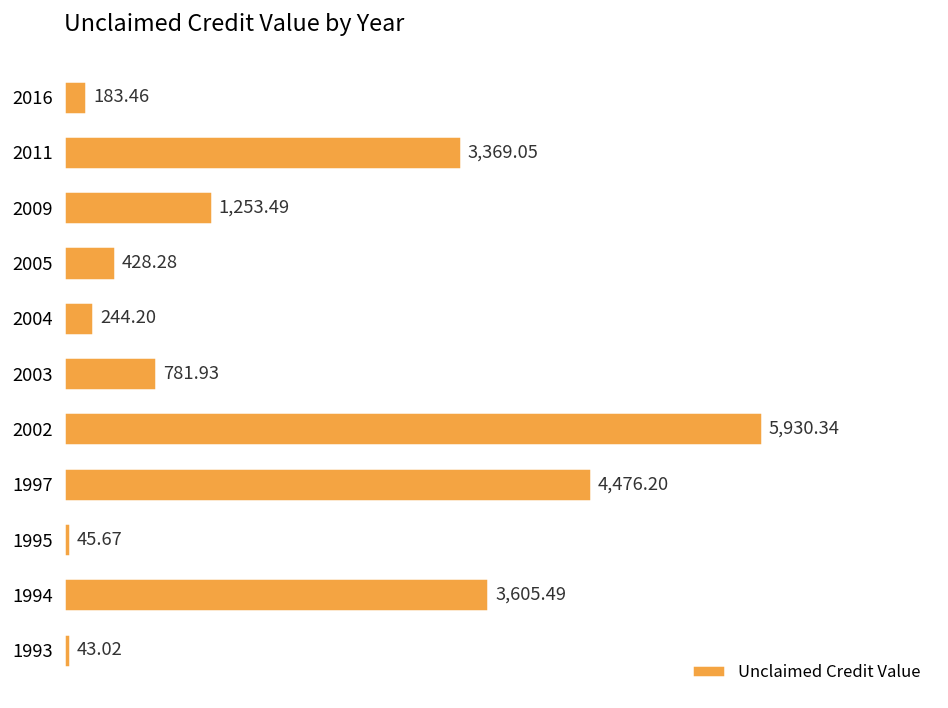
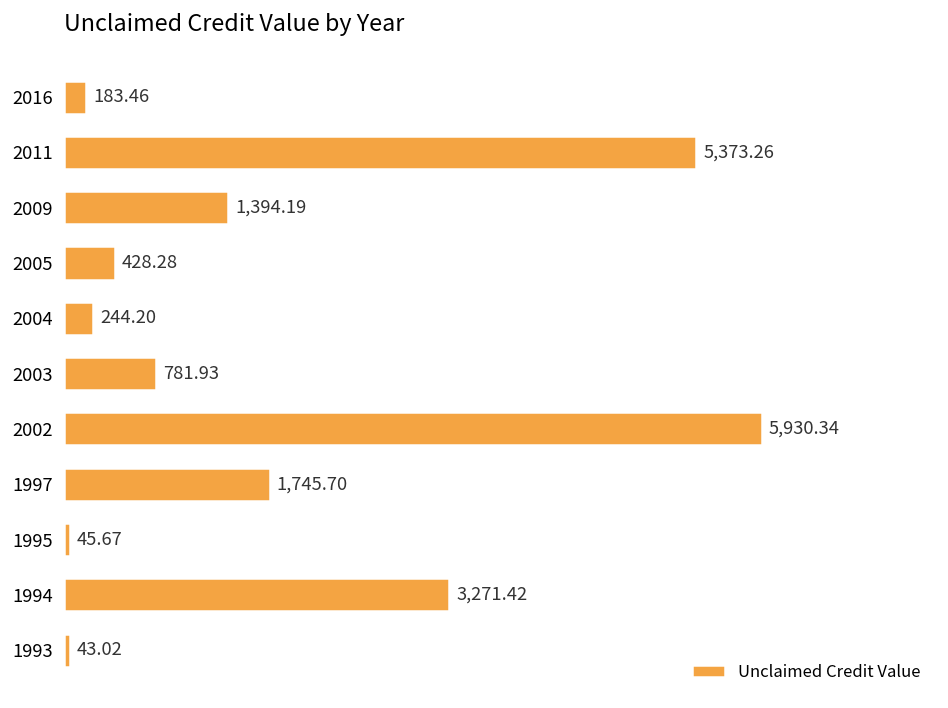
2011: 3,369.05 -> 5,373.26
2009: 1,253.49 -> 1,394.19
1997: 4,476.20 -> 1,745.70
1994: 3,605.49 -> 3,271.42
